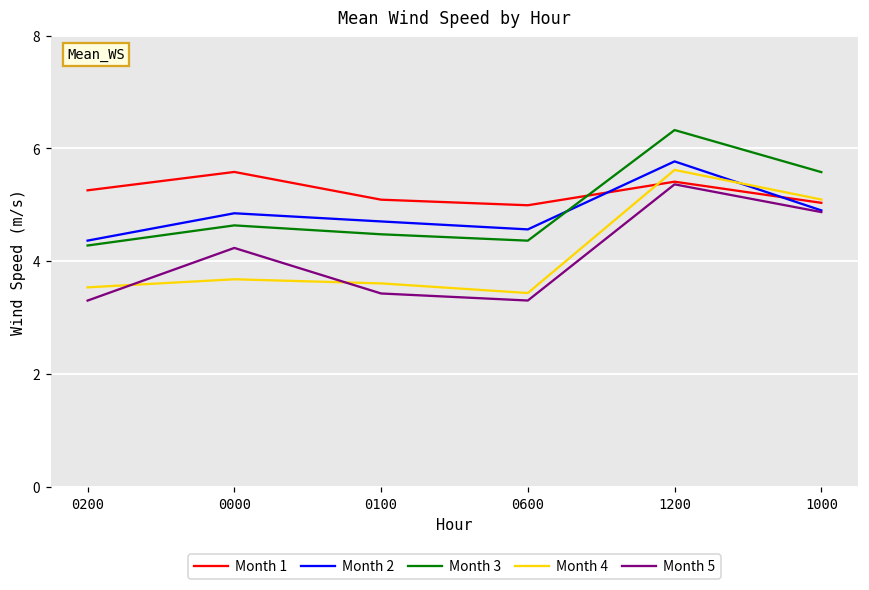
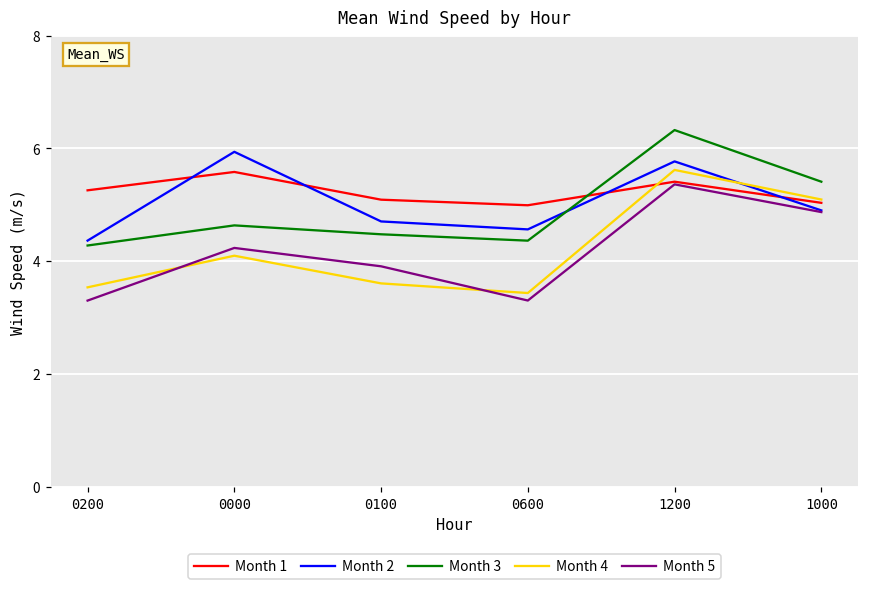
Month 2, 0000: 4.9 -> 5.9
Month 4, 0000: 3.7 -> 4.1
Month 5, 0100: 3.4 -> 3.9
Month 3, 1000: 5.6 -> 5.4
